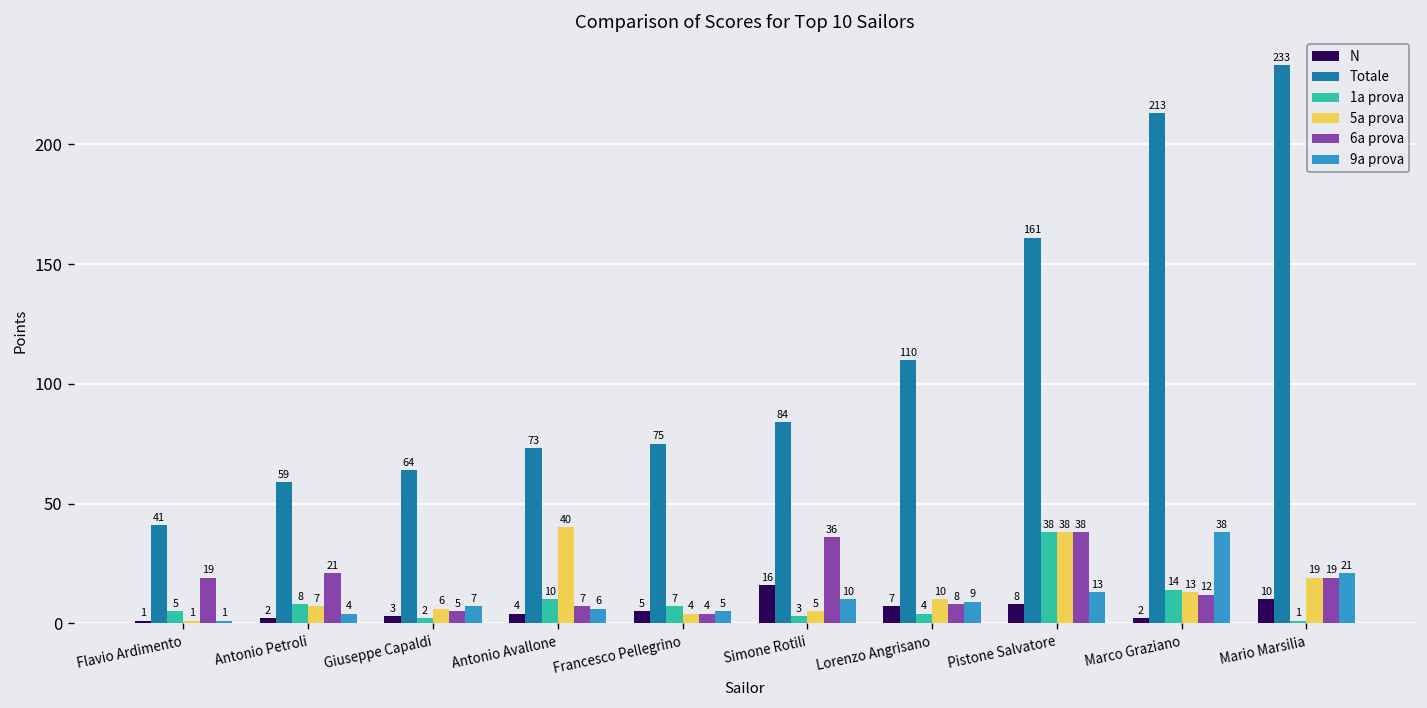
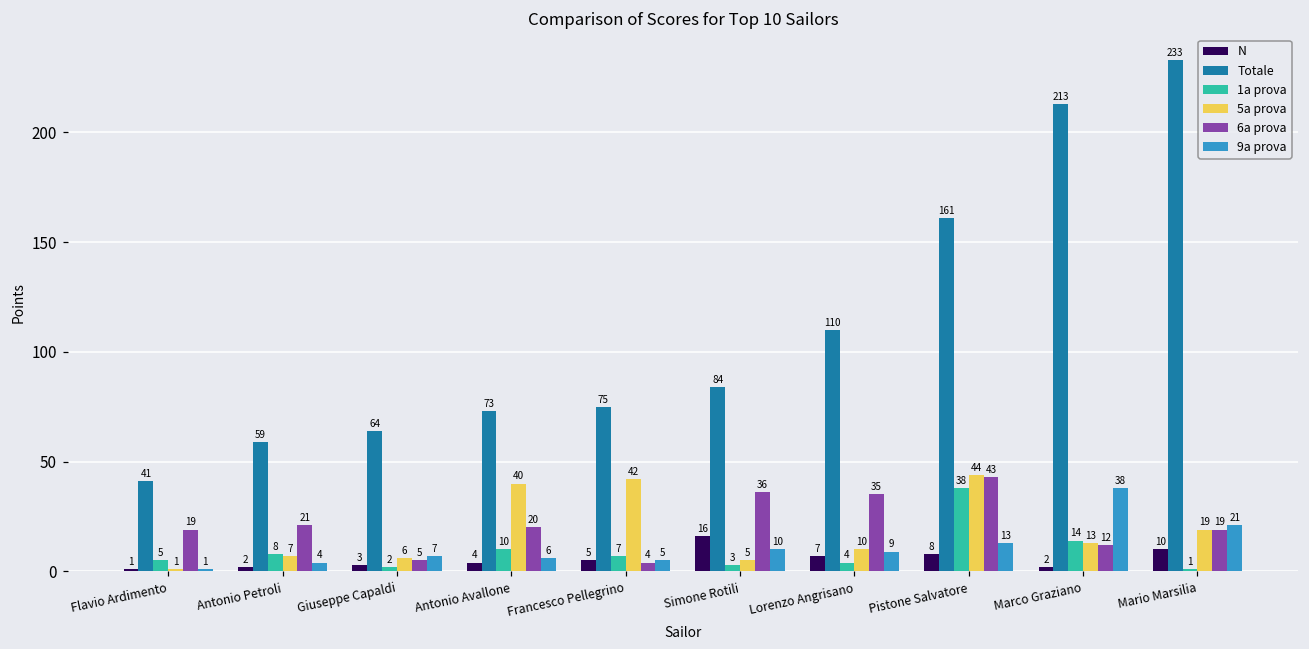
6a prova, Antonio Avallone: 7 -> 20
5a prova, Francesco Pellegrino: 4 -> 42
6a prova, Lorenzo Angrisano: 8 -> 35
5a prova, Pistone Salvatore: 38 -> 44
6a prova, Pistone Salvatore: 38 -> 43
